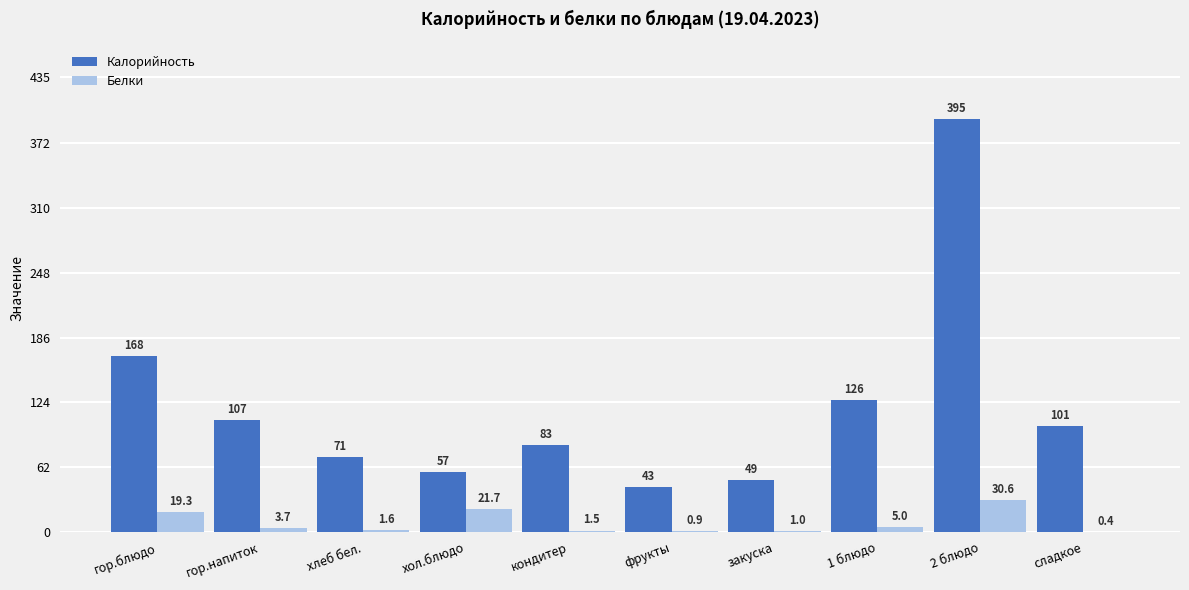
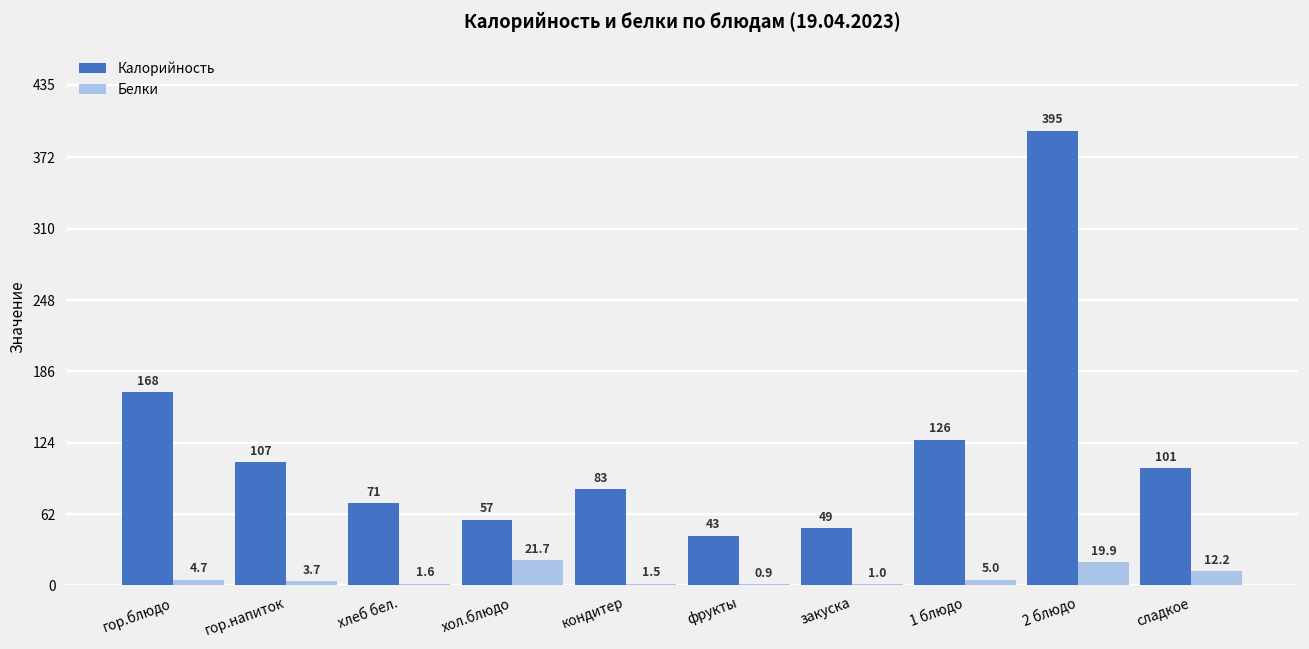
Белки, гор.блюдо: 19.3 -> 4.7
Белки, 2 блюдо: 30.6 -> 19.9
Белки, сладкое: 0.4 -> 12.2
